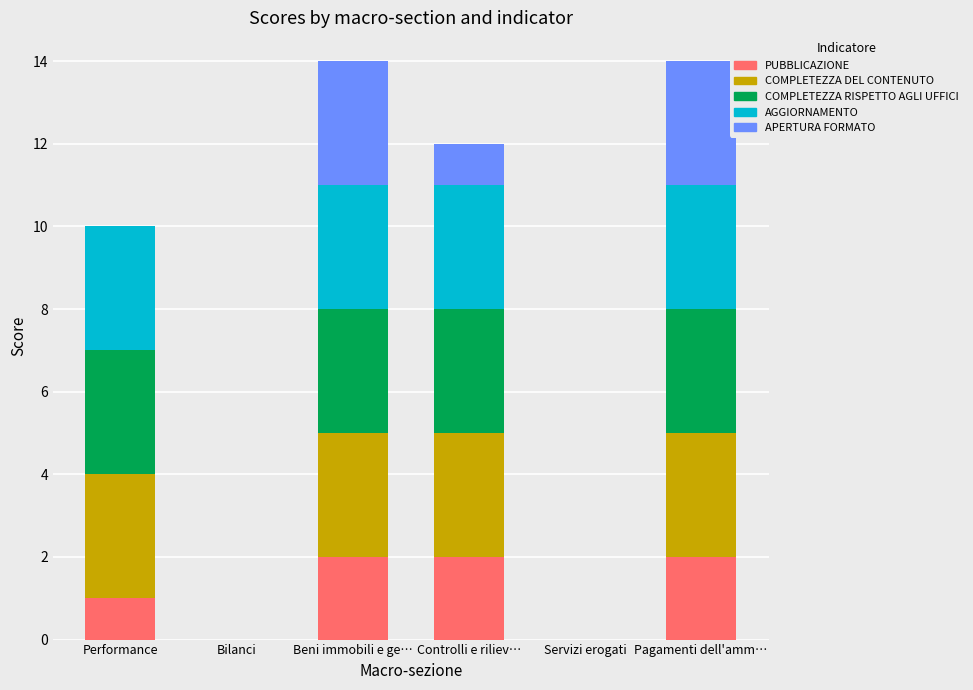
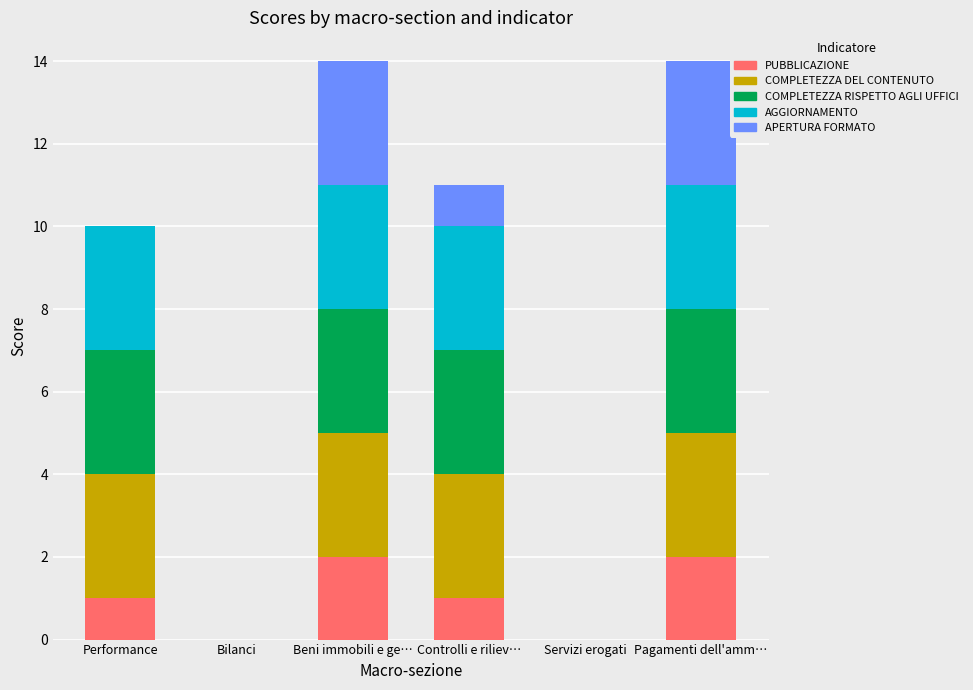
PUBBLICAZIONE, Controlli e riliev…: 2 -> 1
